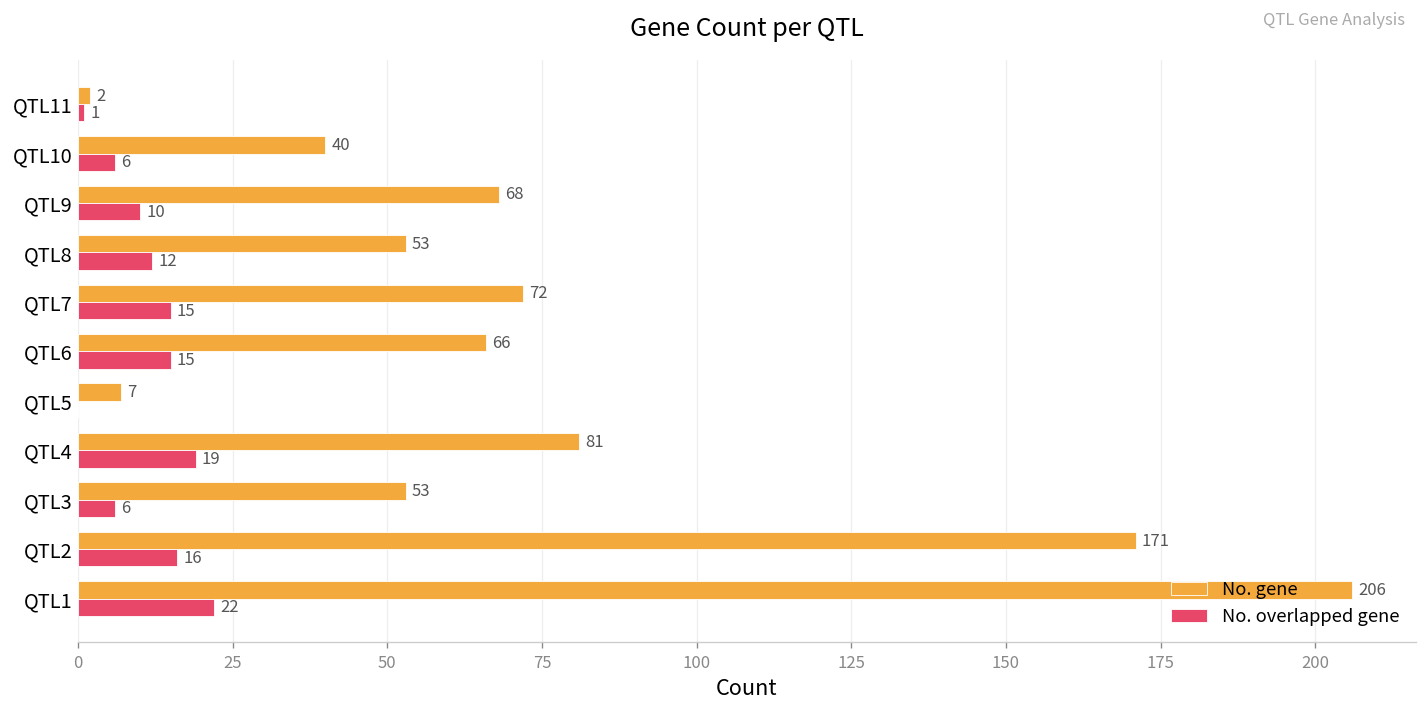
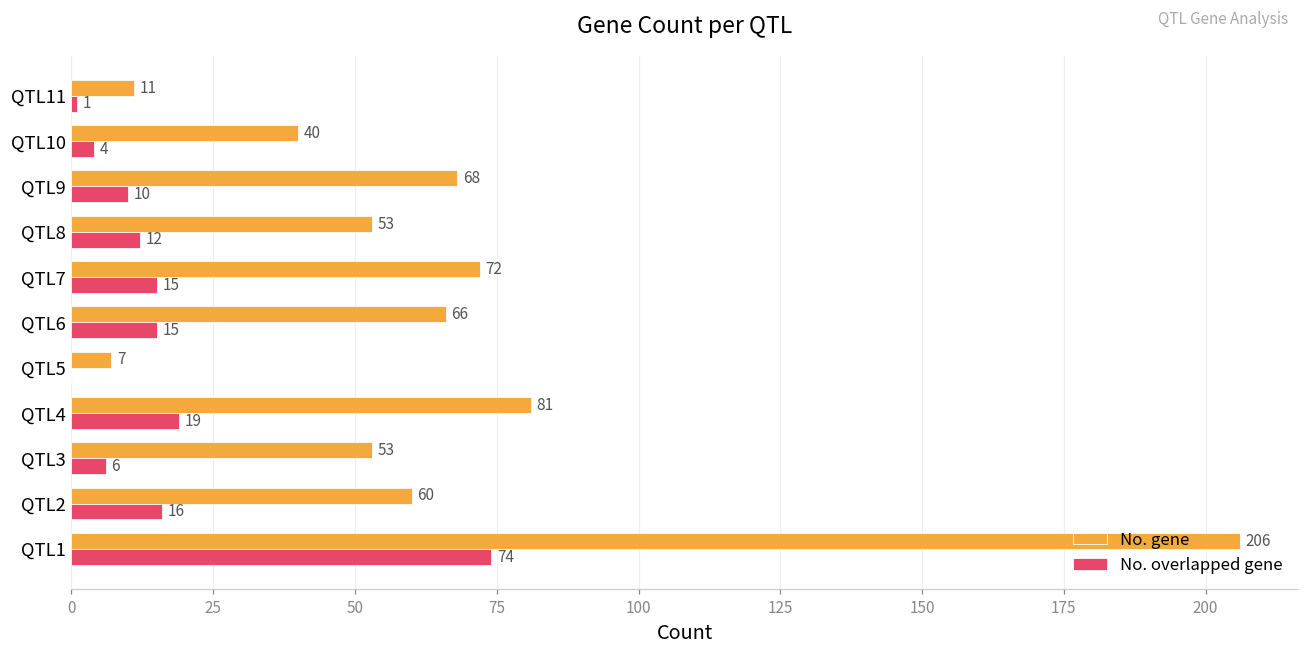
No. gene, QTL11: 2 -> 11
No. overlapped gene, QTL10: 6 -> 4
No. gene, QTL2: 171 -> 60
No. overlapped gene, QTL1: 22 -> 74
